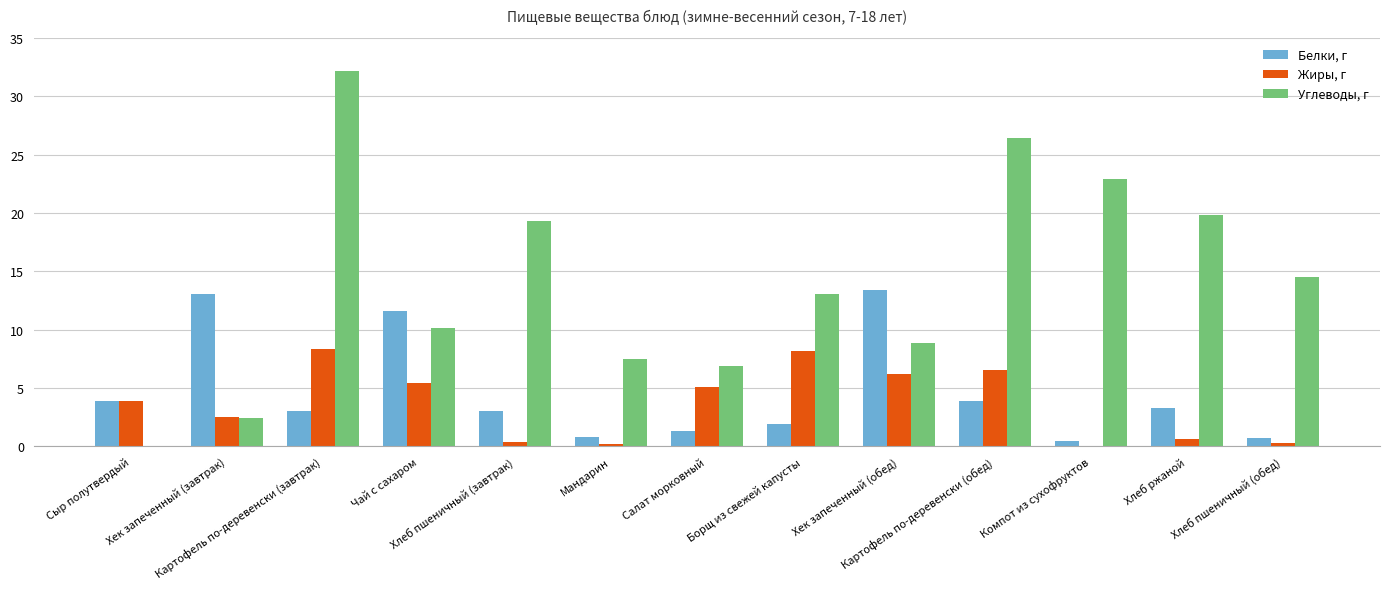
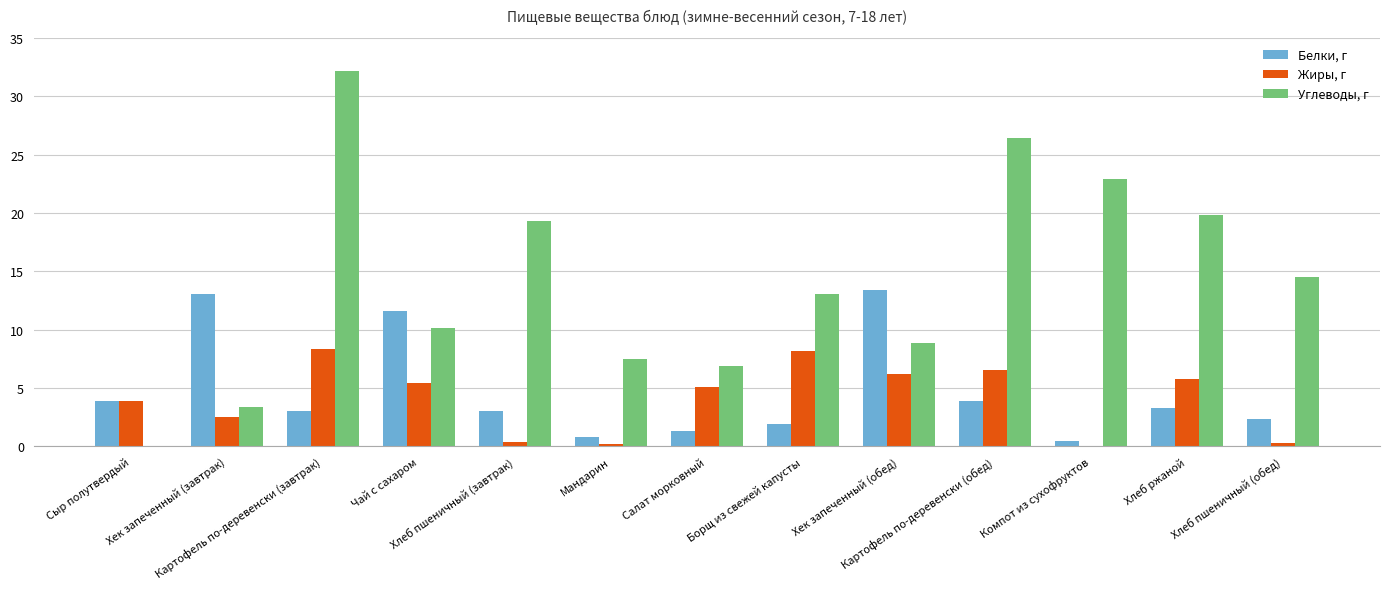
Углеводы, г, Хек запеченный (завтрак): 2.4 -> 3.4
Жиры, г, Хлеб ржаной: 0.6 -> 5.8
Белки, г, Хлеб пшеничный (обед): 0.7 -> 2.4
